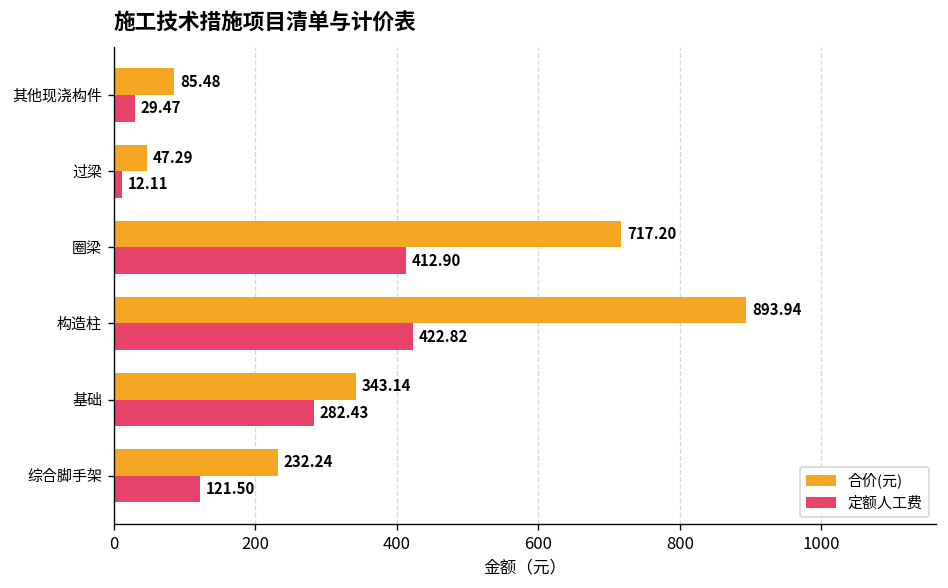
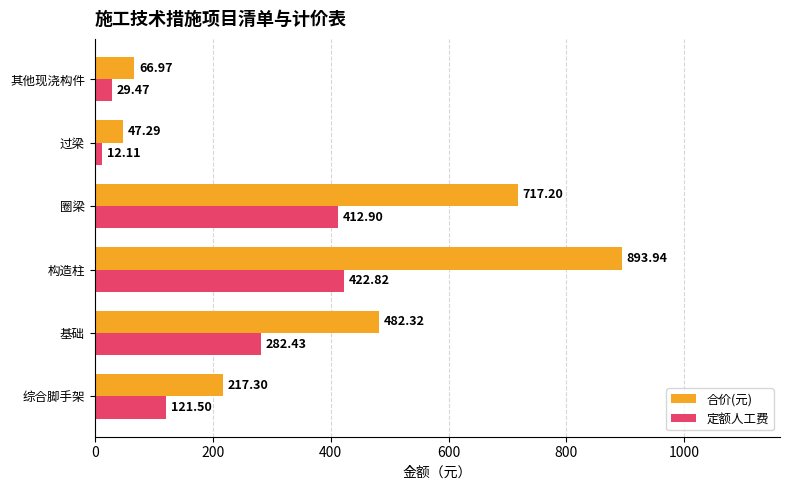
合价(元), 其他现浇构件: 85.48 -> 66.97
合价(元), 基础: 343.14 -> 482.32
合价(元), 综合脚手架: 232.24 -> 217.30
